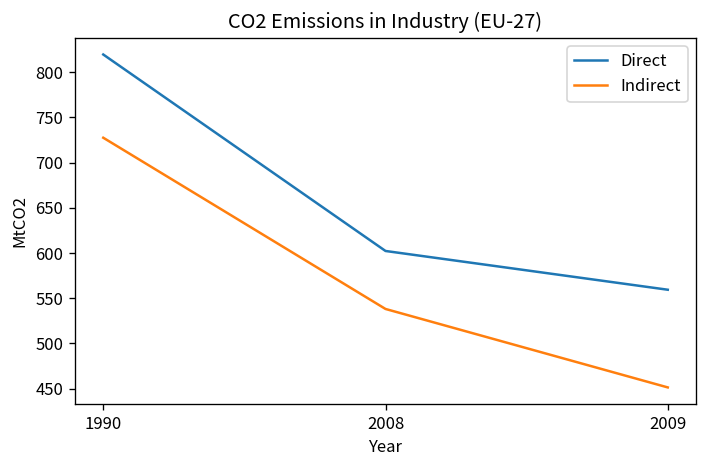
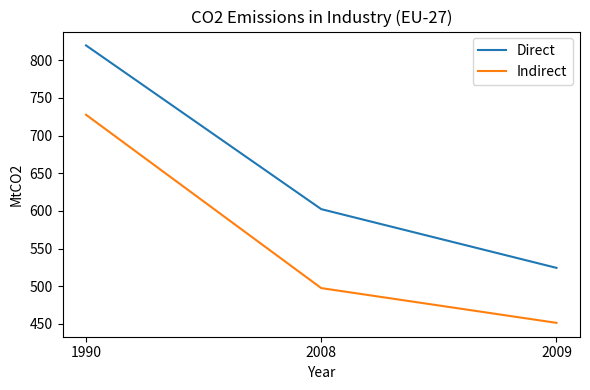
Indirect, 2008: 540 -> 500
Direct, 2009: 560 -> 520
